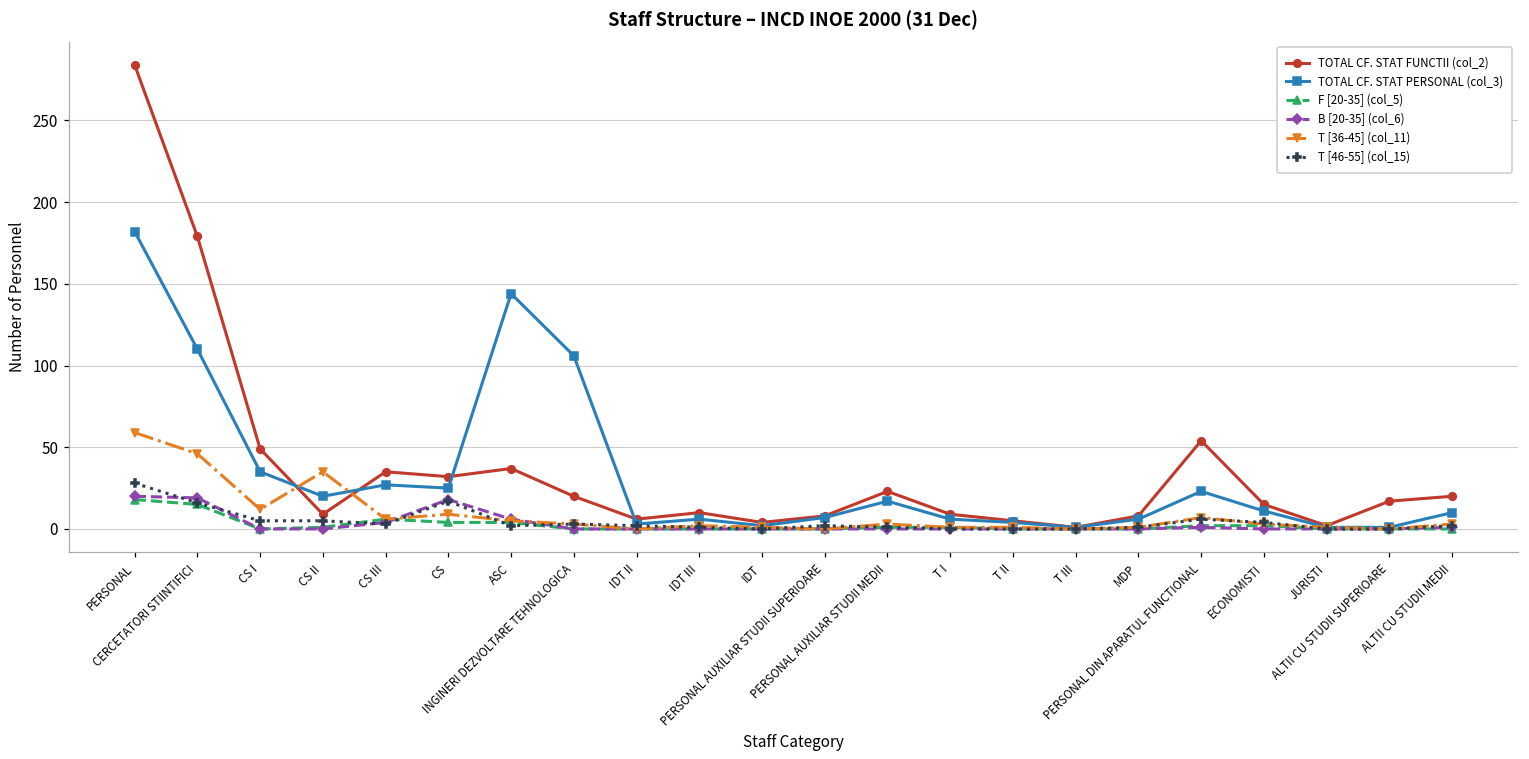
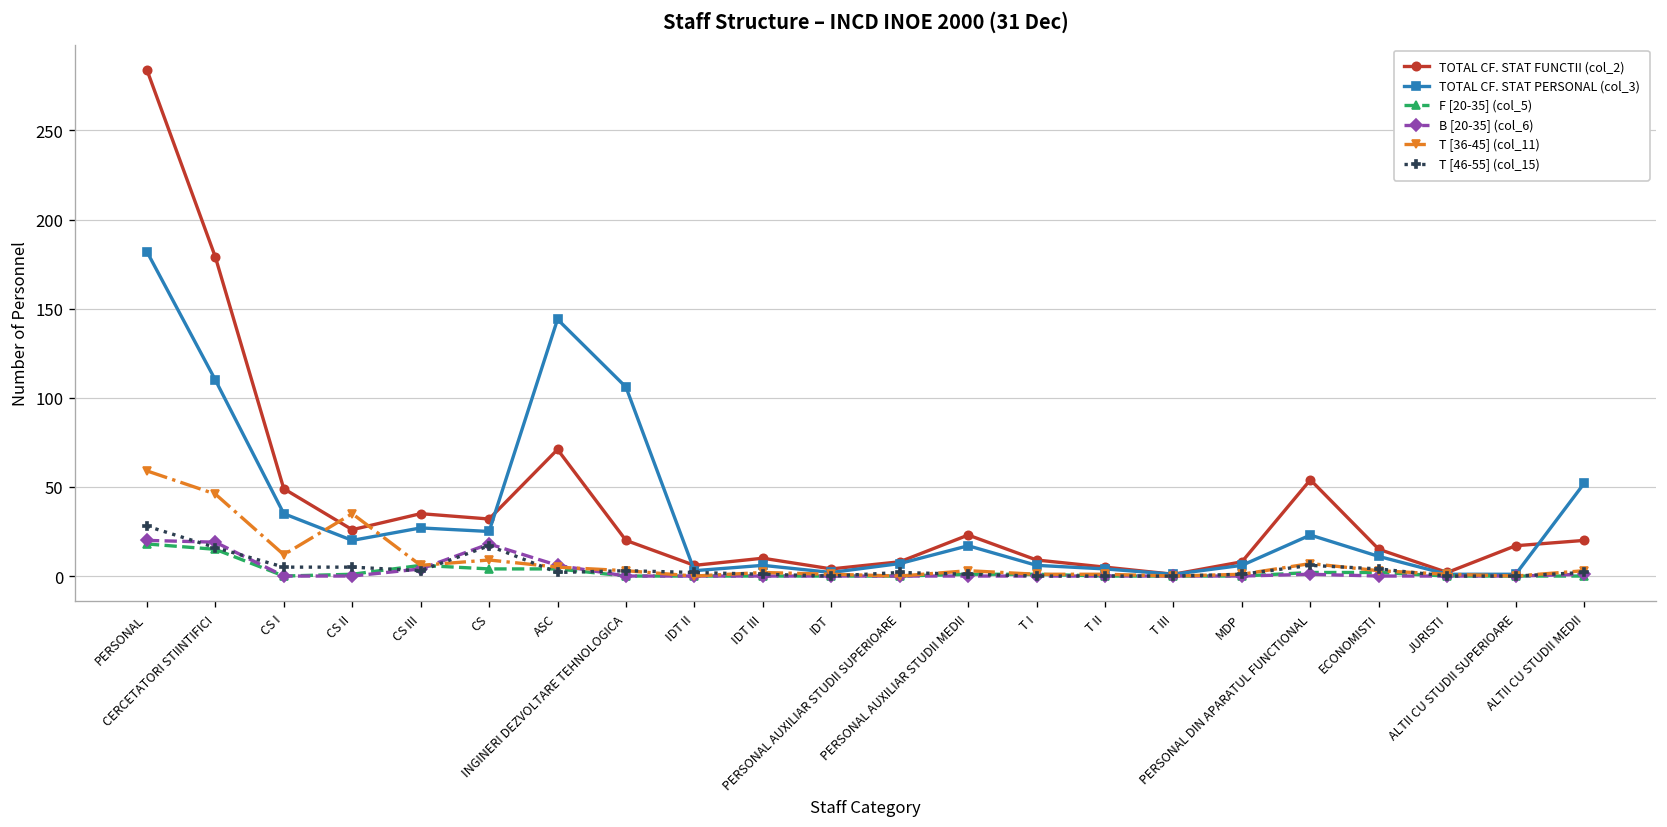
TOTAL CF. STAT FUNCTII (col_2), CS II: 9 -> 26
TOTAL CF. STAT FUNCTII (col_2), ASC: 37 -> 71
TOTAL CF. STAT PERSONAL (col_3), ALTII CU STUDII MEDII: 10 -> 52
